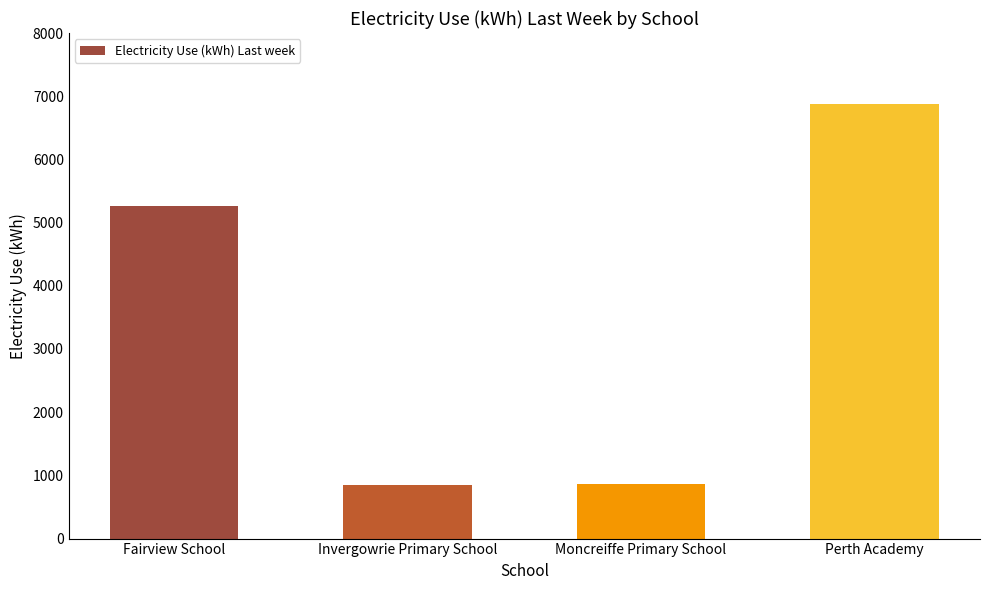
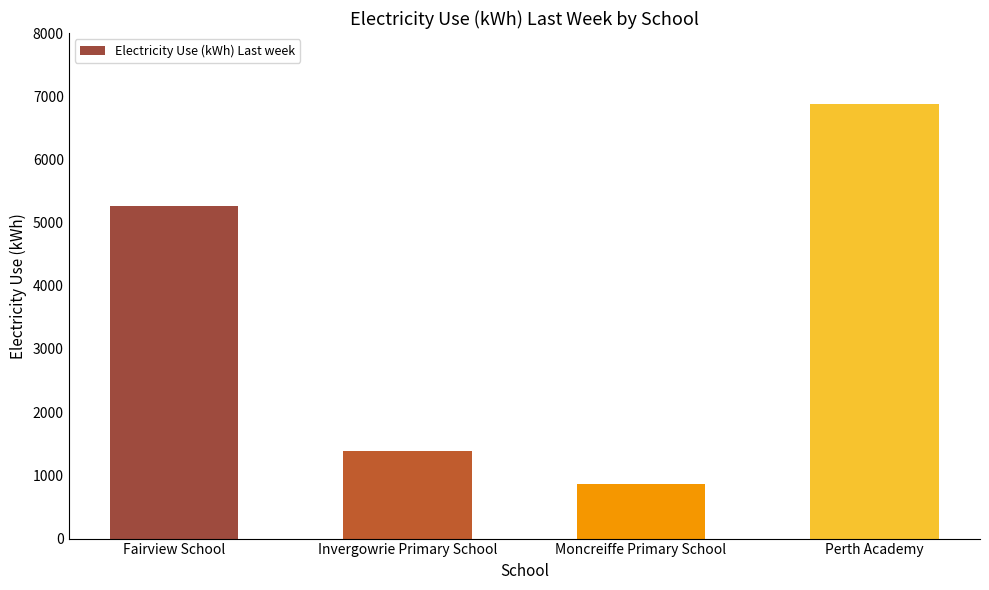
Invergowrie Primary School: 800 -> 1400
